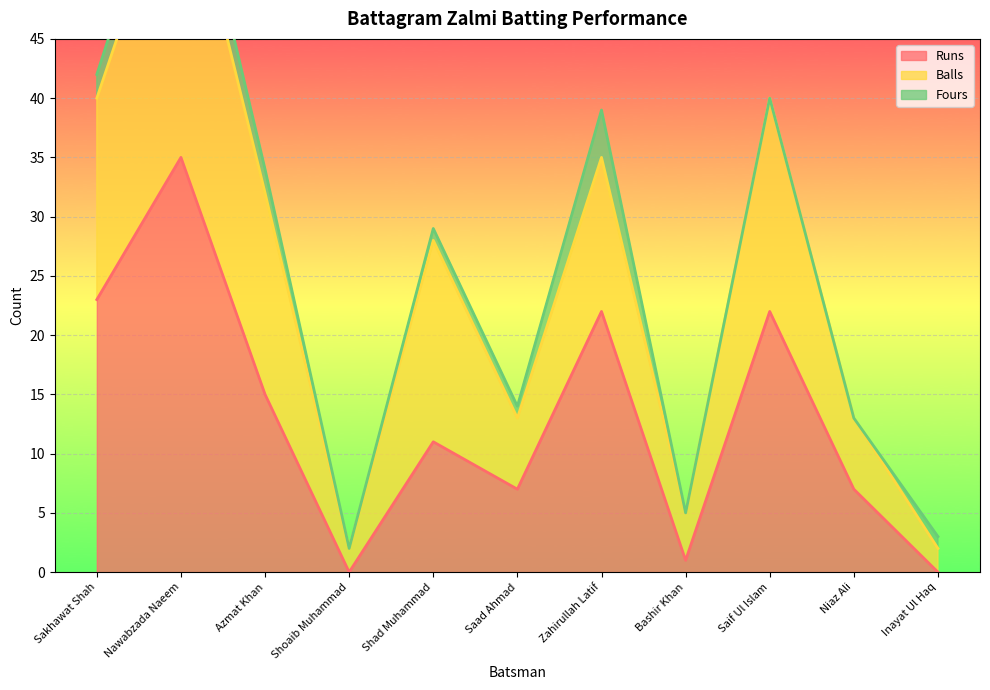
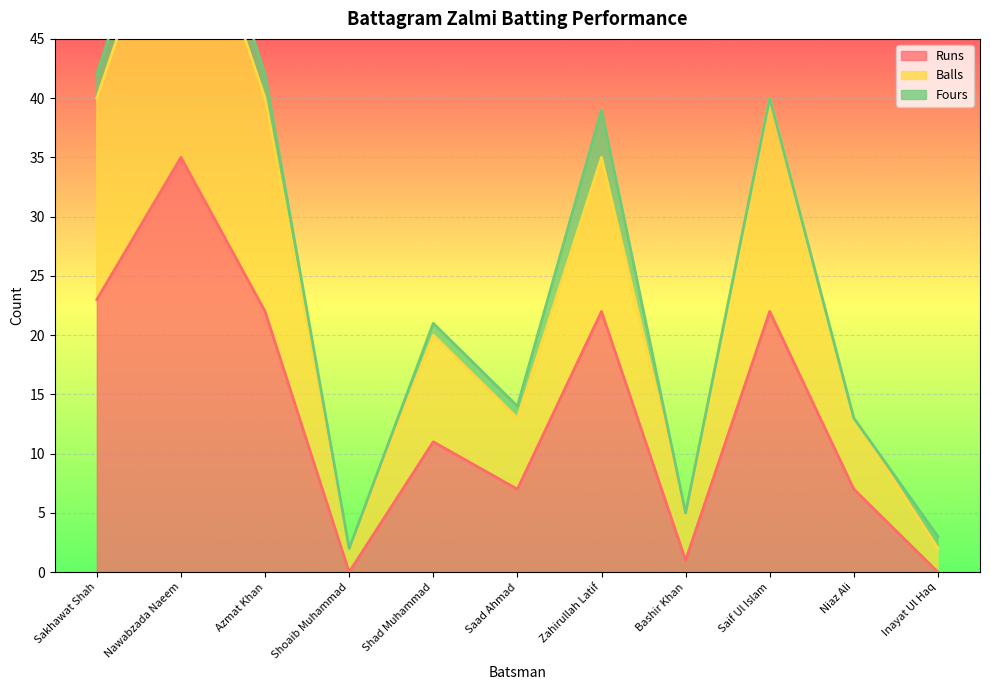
Runs, Azmat Khan: 15 -> 22
Balls, Azmat Khan: 17 -> 18
Balls, Shad Muhammad: 17 -> 9
